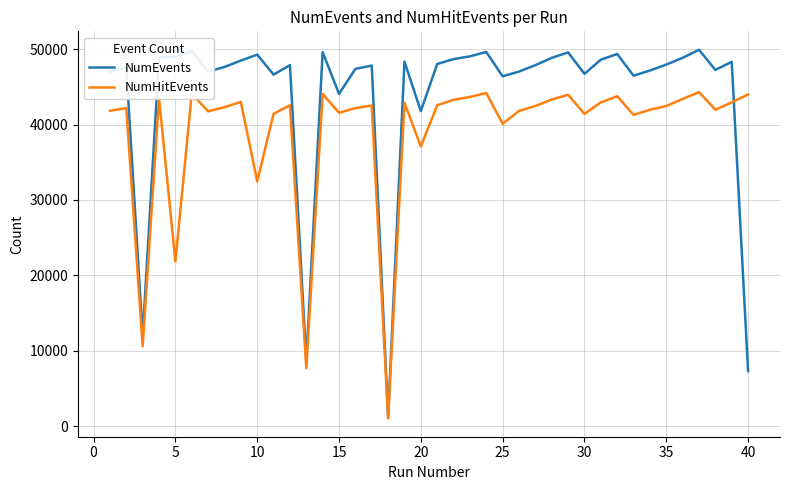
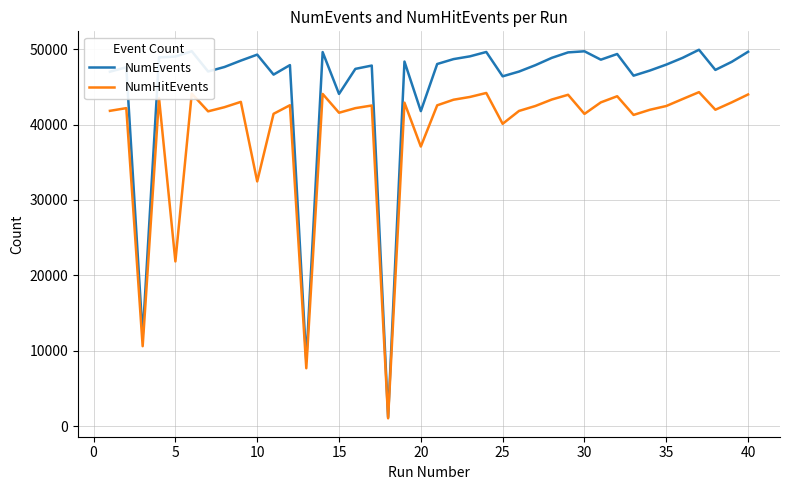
NumEvents, 30: 47000 -> 50000
NumEvents, 40: 7000 -> 50000
